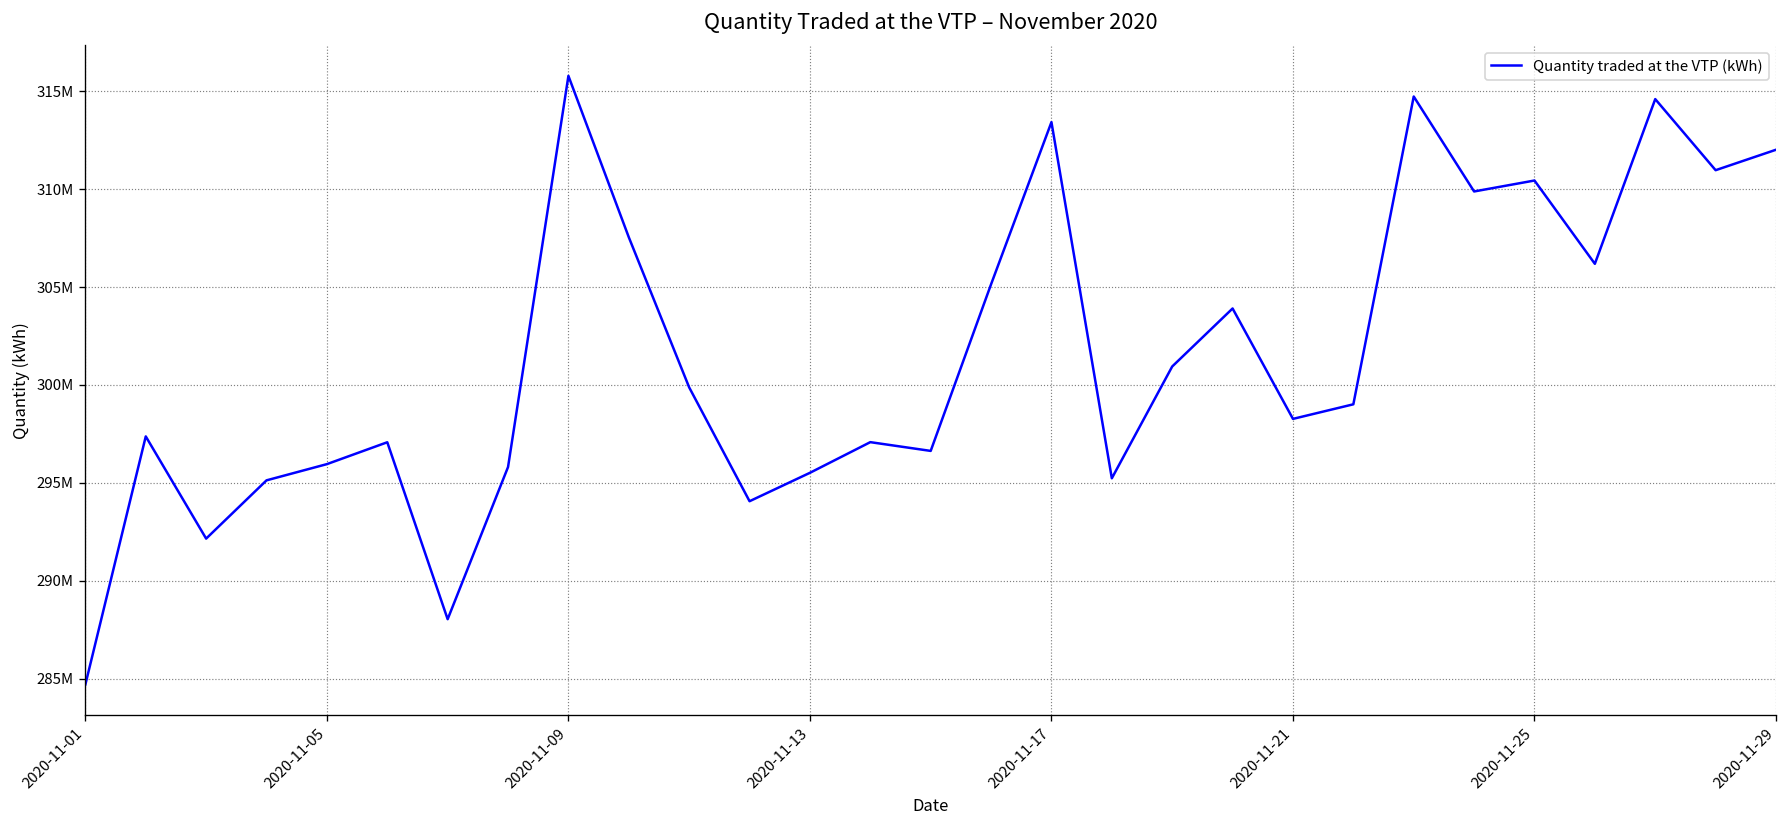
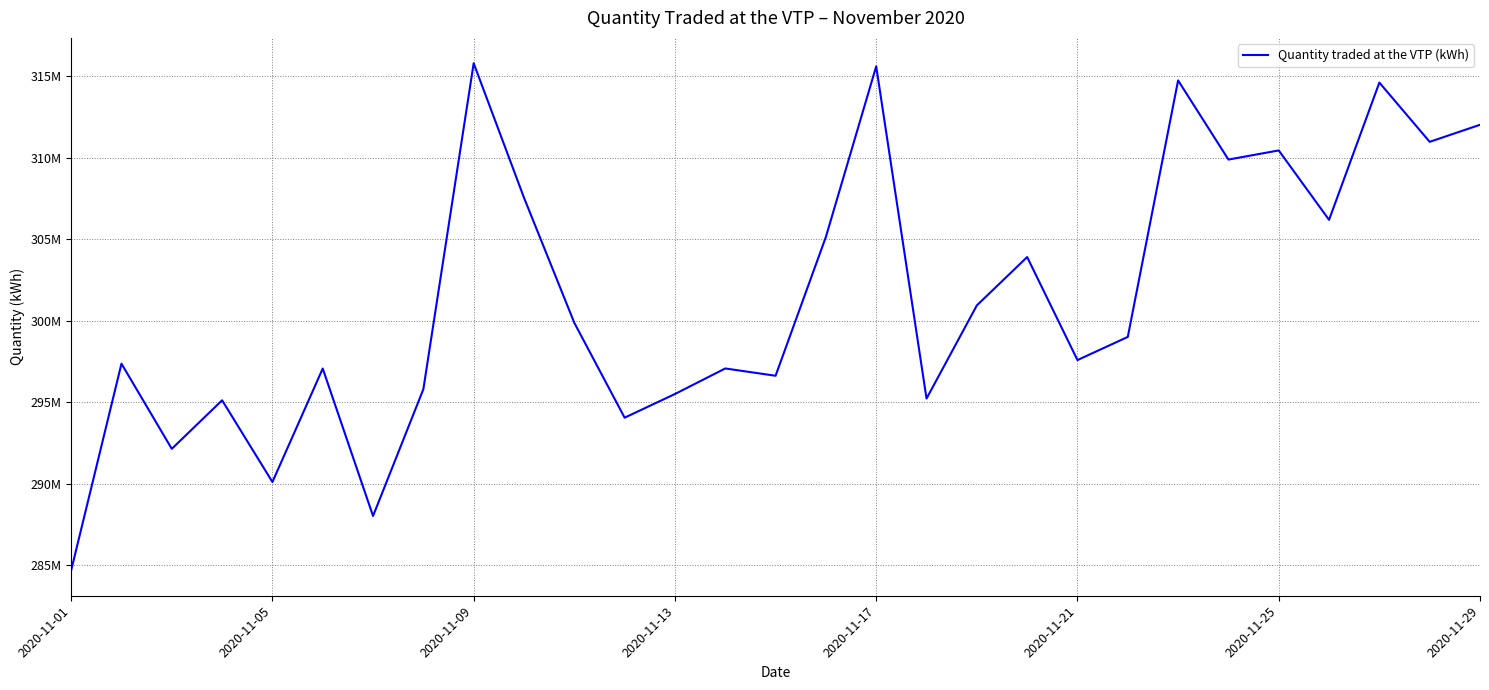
2020-11-05: 296000000 -> 290100000
2020-11-17: 313400000 -> 315600000
2020-11-21: 298300000 -> 297600000
